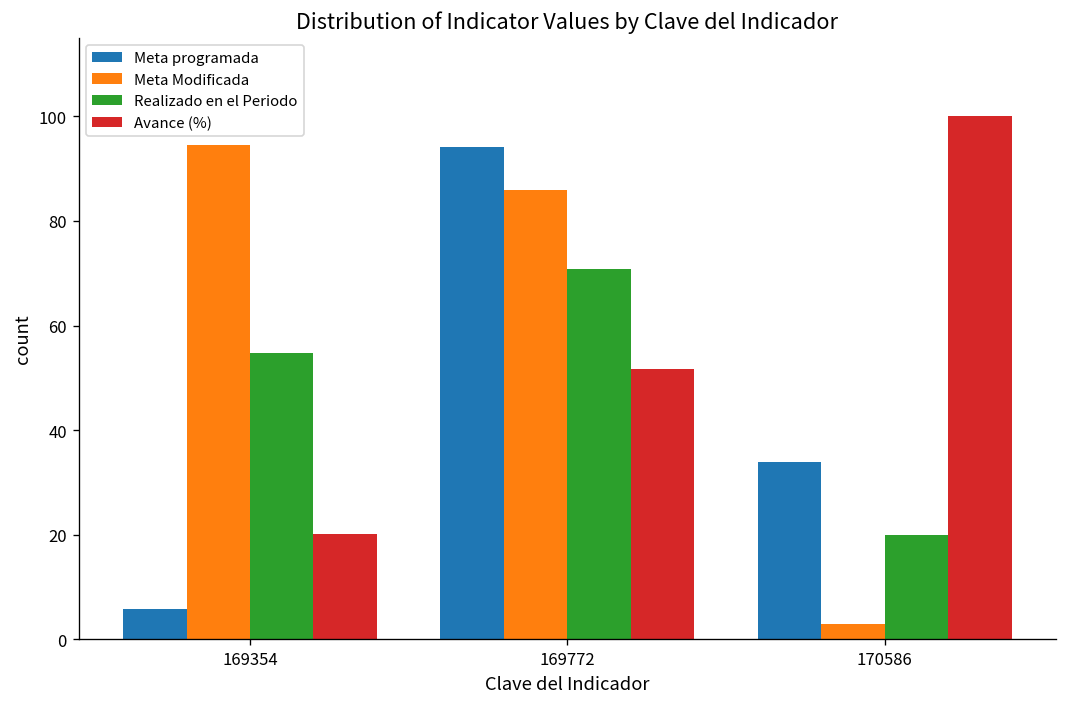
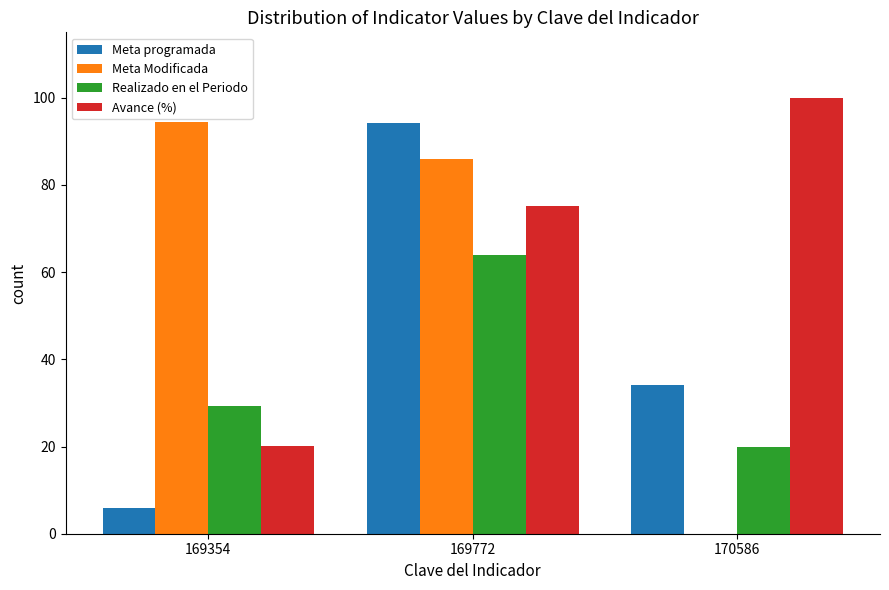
Realizado en el Periodo, 169354: 55 -> 29
Realizado en el Periodo, 169772: 71 -> 64
Avance (%), 169772: 52 -> 75
Meta Modificada, 170586: 3 -> 0
